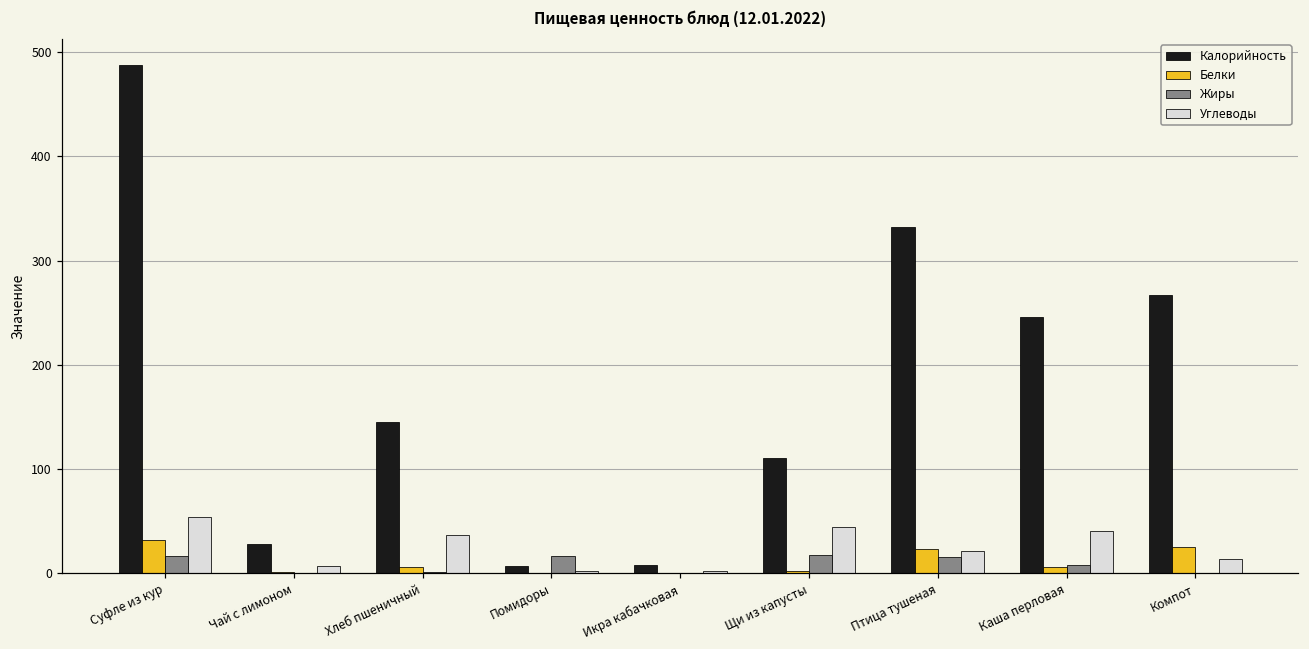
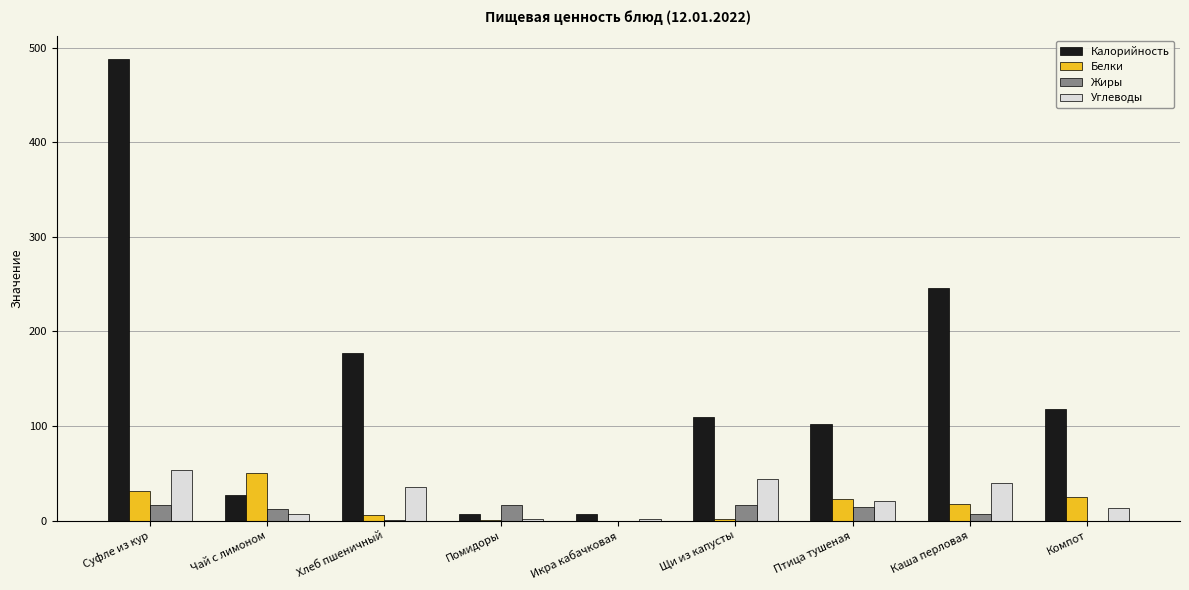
Белки, Чай с лимоном: 0 -> 50
Жиры, Чай с лимоном: 0 -> 10
Калорийность, Хлеб пшеничный: 150 -> 180
Калорийность, Птица тушеная: 330 -> 100
Белки, Каша перловая: 10 -> 20
Калорийность, Компот: 270 -> 120
